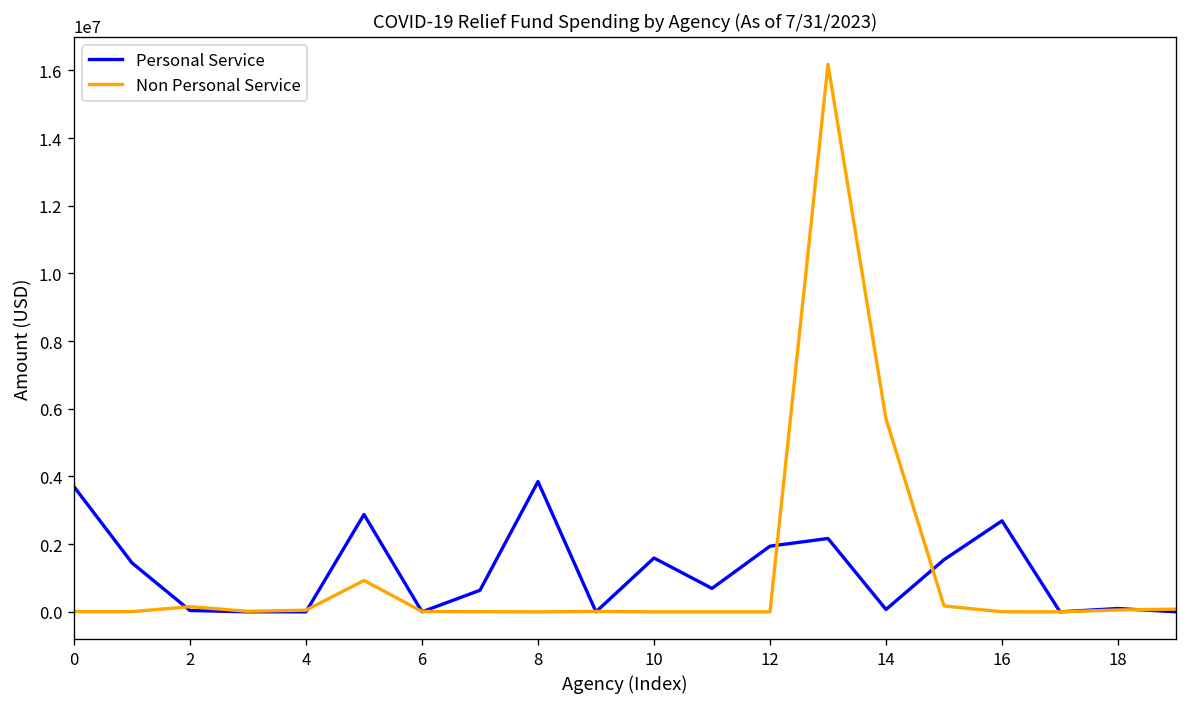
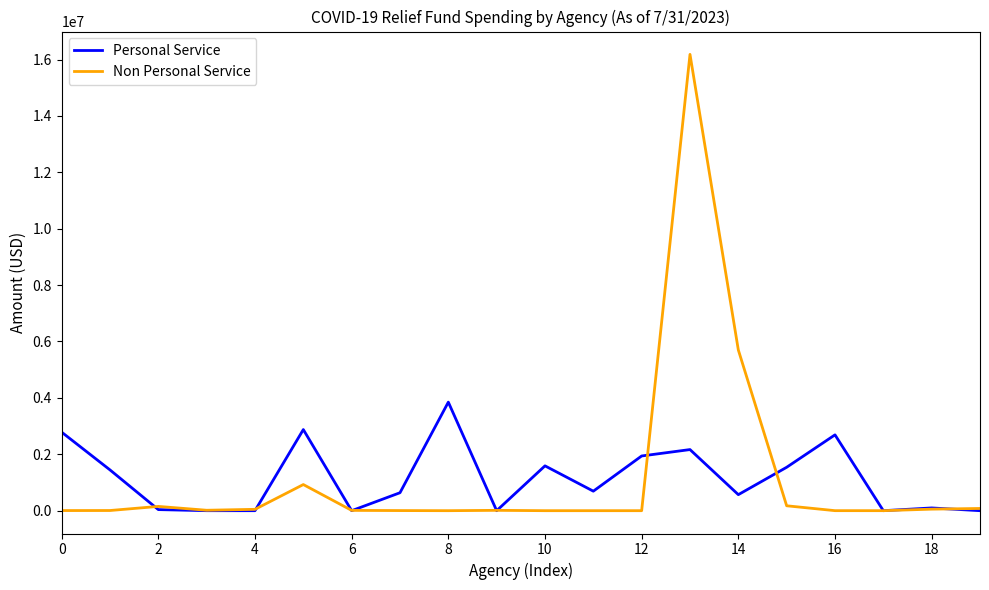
Personal Service, 0: 3700000 -> 2800000
Personal Service, 14: 100000 -> 600000
